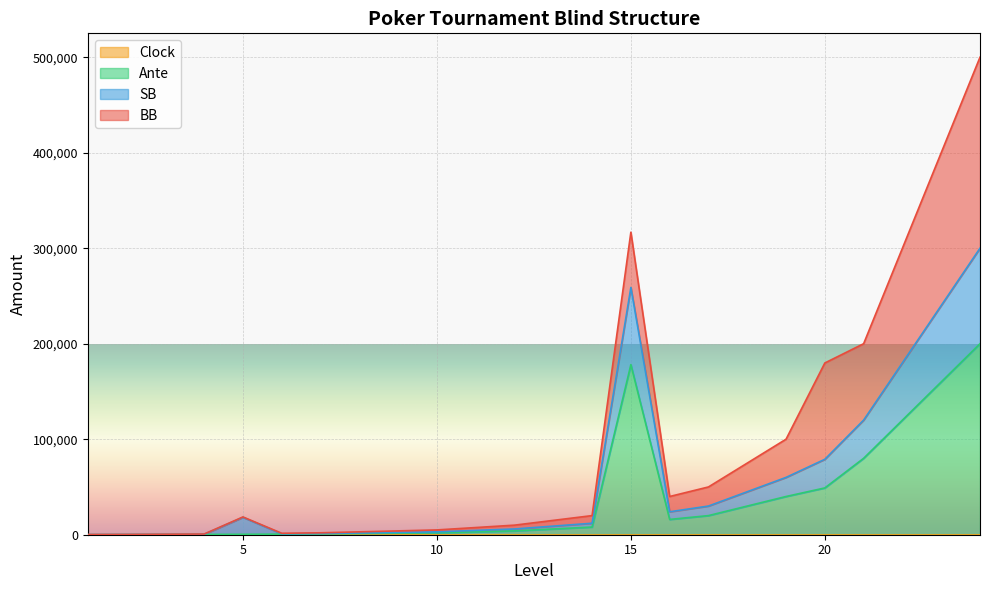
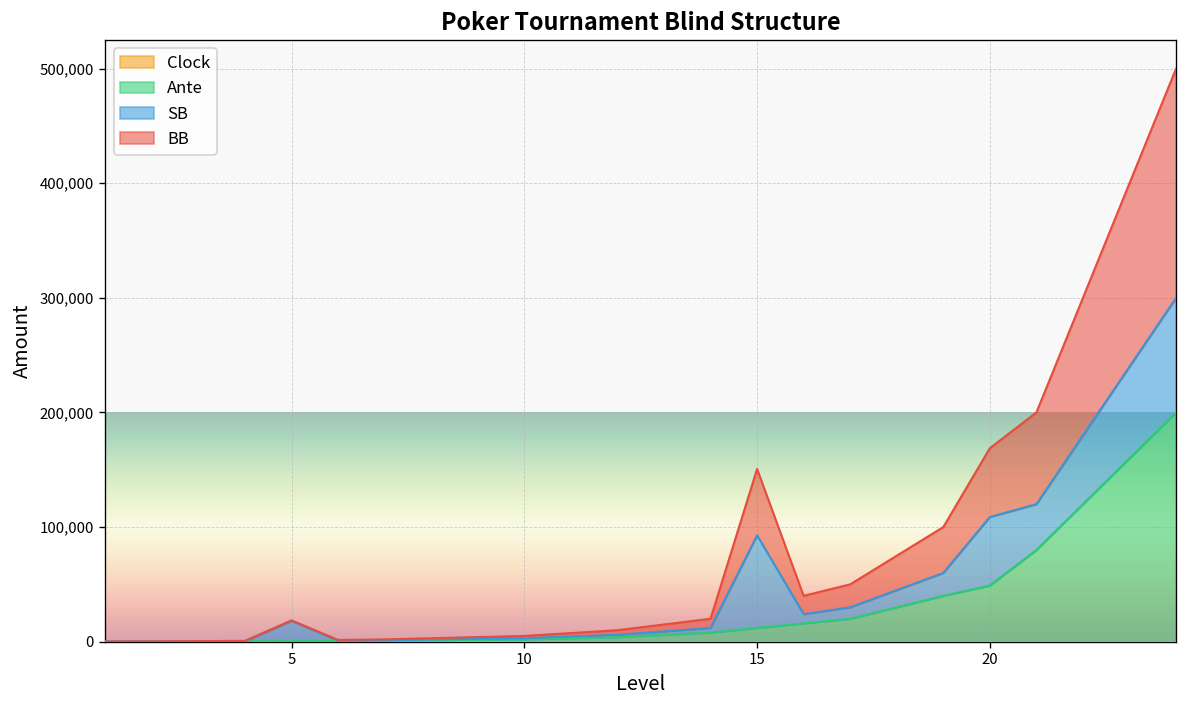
Ante, 15: 180,000 -> 10,000
SB, 20: 30,000 -> 60,000
BB, 20: 100,000 -> 60,000
